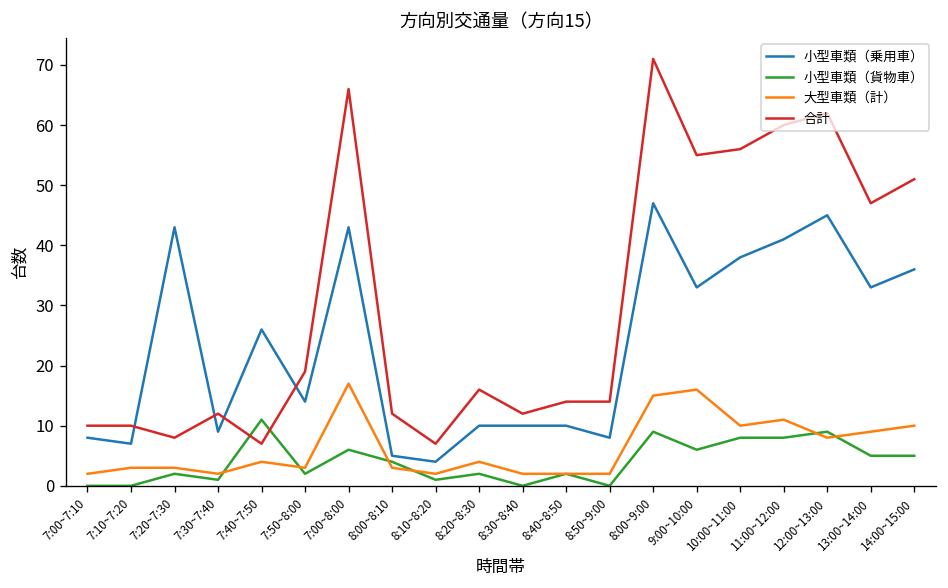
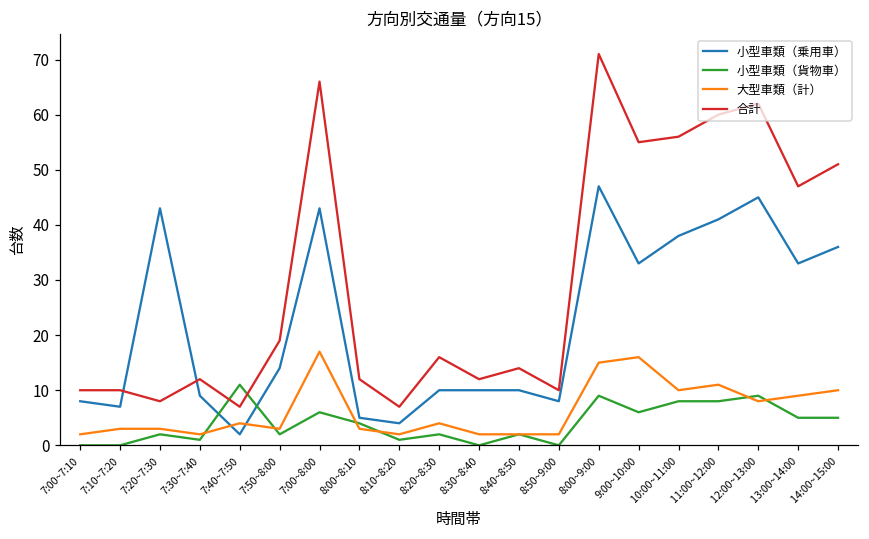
小型車類（乗用車）, 7:40~7:50: 26 -> 2
合計, 8:50~9:00: 14 -> 10
